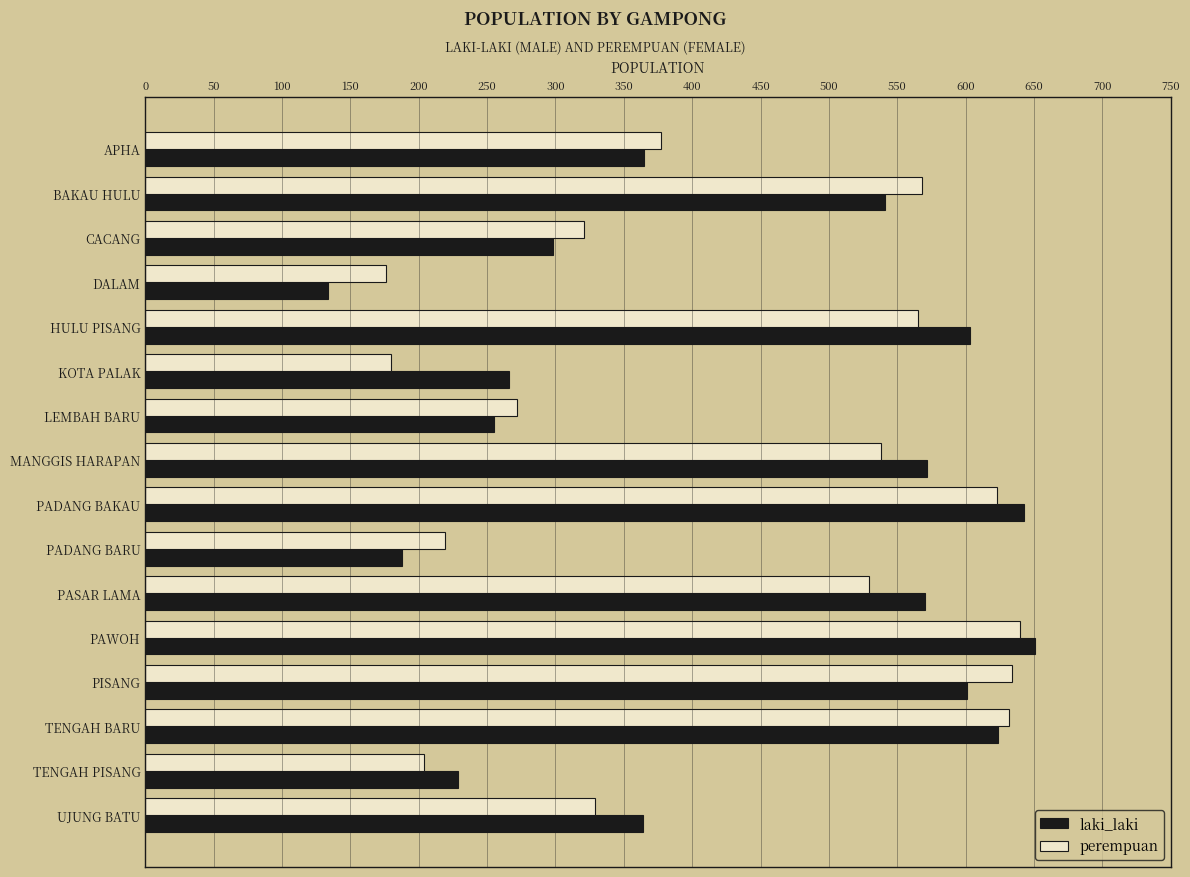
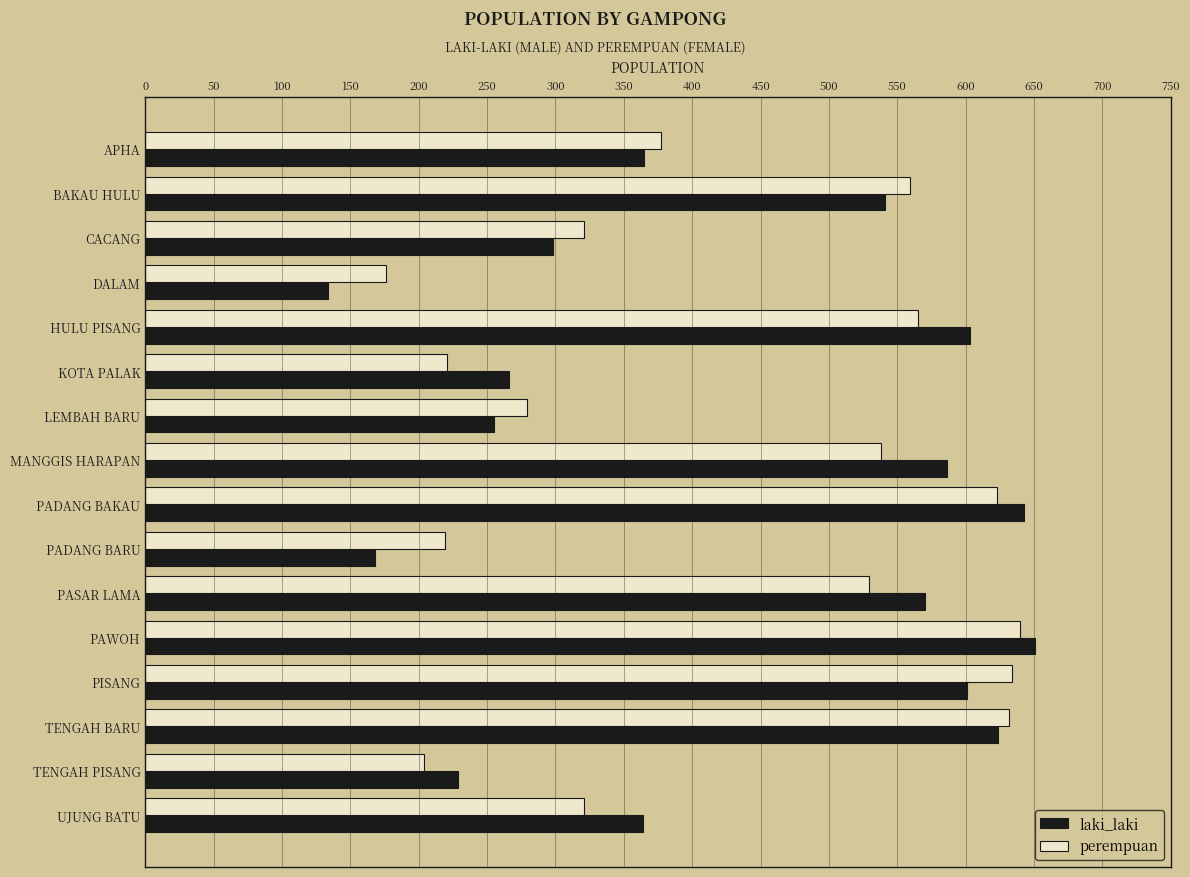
perempuan, BAKAU HULU: 568 -> 559
perempuan, KOTA PALAK: 180 -> 221
perempuan, LEMBAH BARU: 272 -> 279
laki_laki, MANGGIS HARAPAN: 572 -> 586
laki_laki, PADANG BARU: 188 -> 168
perempuan, UJUNG BATU: 329 -> 321
